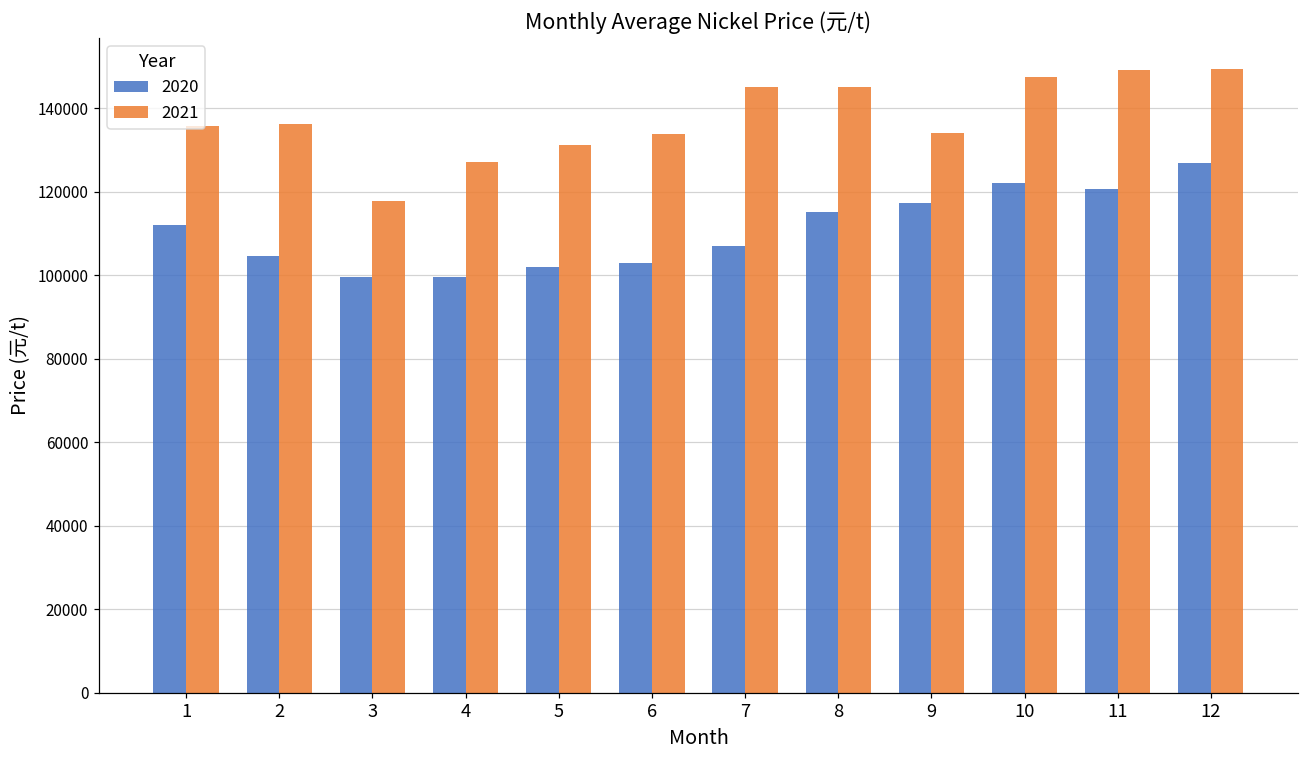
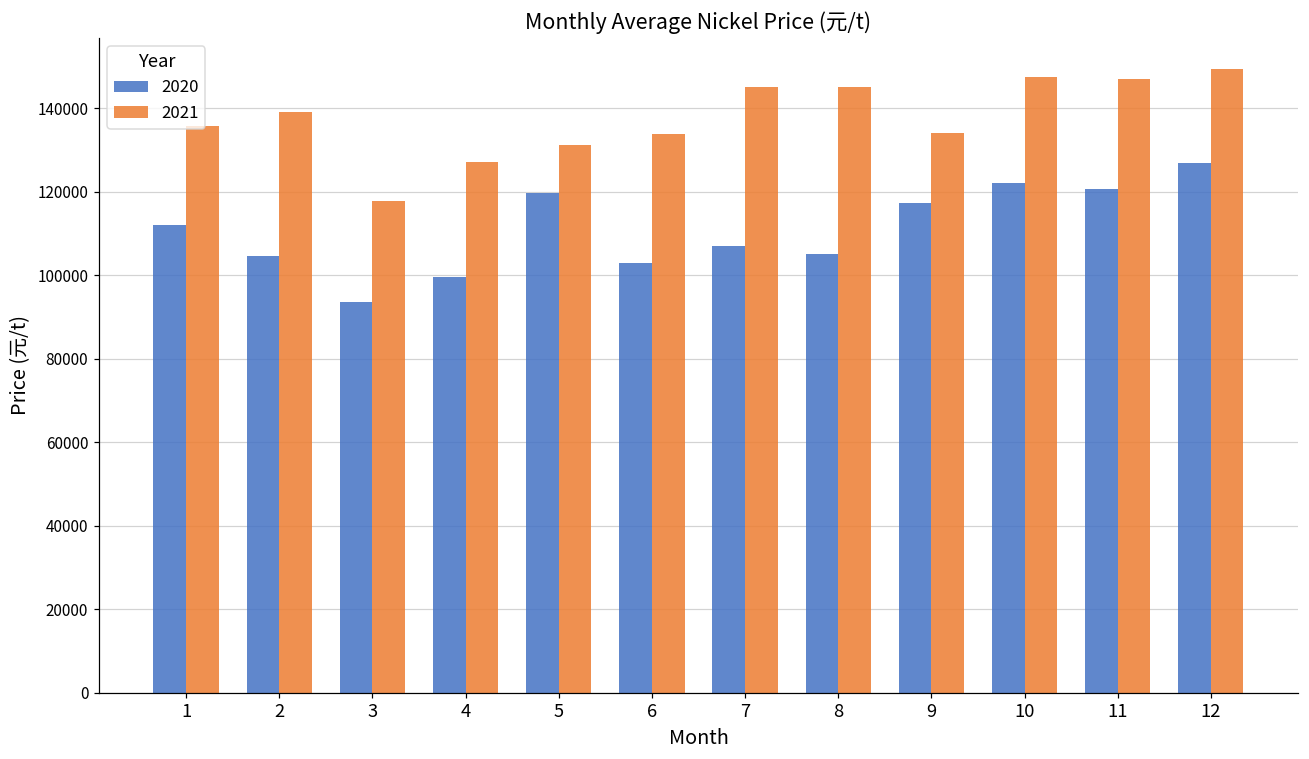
2021, 2: 136000 -> 139000
2020, 3: 100000 -> 93000
2020, 5: 102000 -> 120000
2020, 8: 115000 -> 105000
2021, 11: 149000 -> 147000
